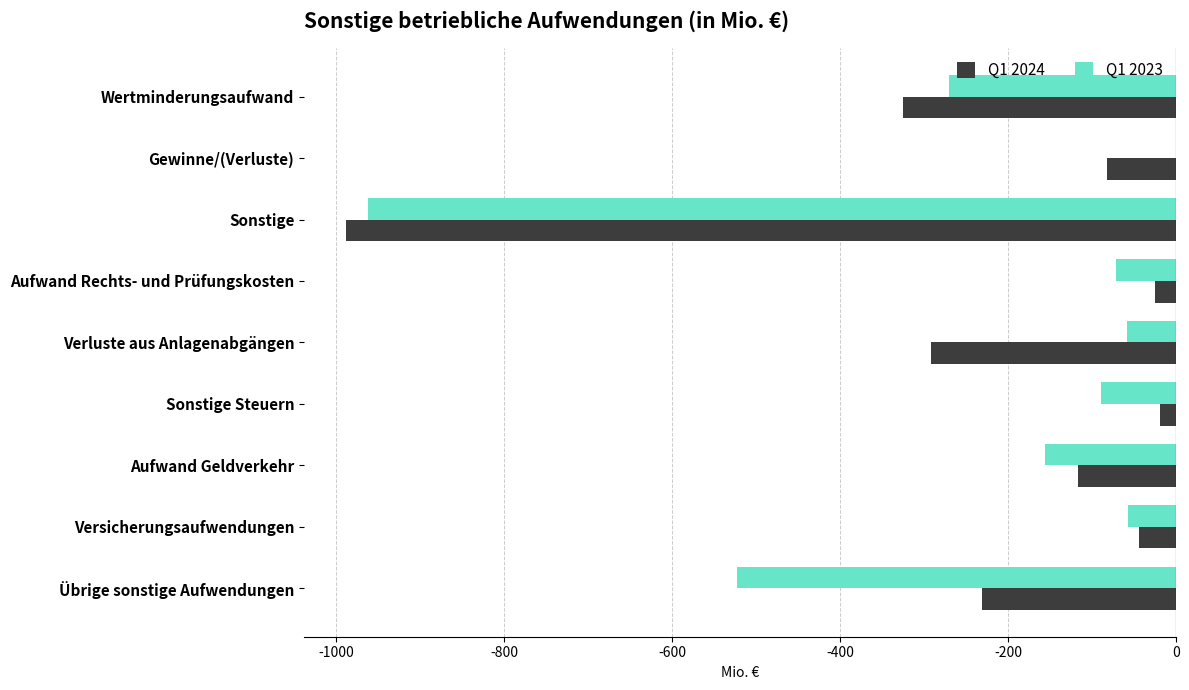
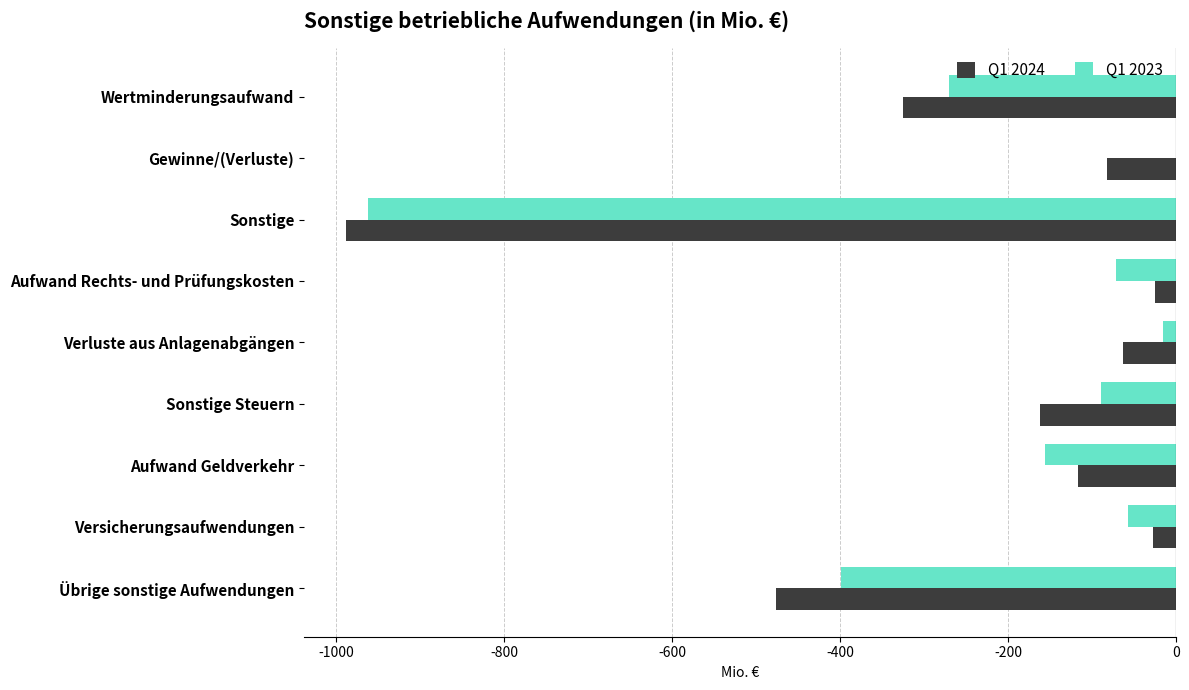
Q1 2023, Verluste aus Anlagenabgängen: -60 -> -20
Q1 2024, Verluste aus Anlagenabgängen: -290 -> -60
Q1 2024, Sonstige Steuern: -20 -> -160
Q1 2024, Versicherungsaufwendungen: -40 -> -30
Q1 2023, Übrige sonstige Aufwendungen: -520 -> -400
Q1 2024, Übrige sonstige Aufwendungen: -230 -> -480
